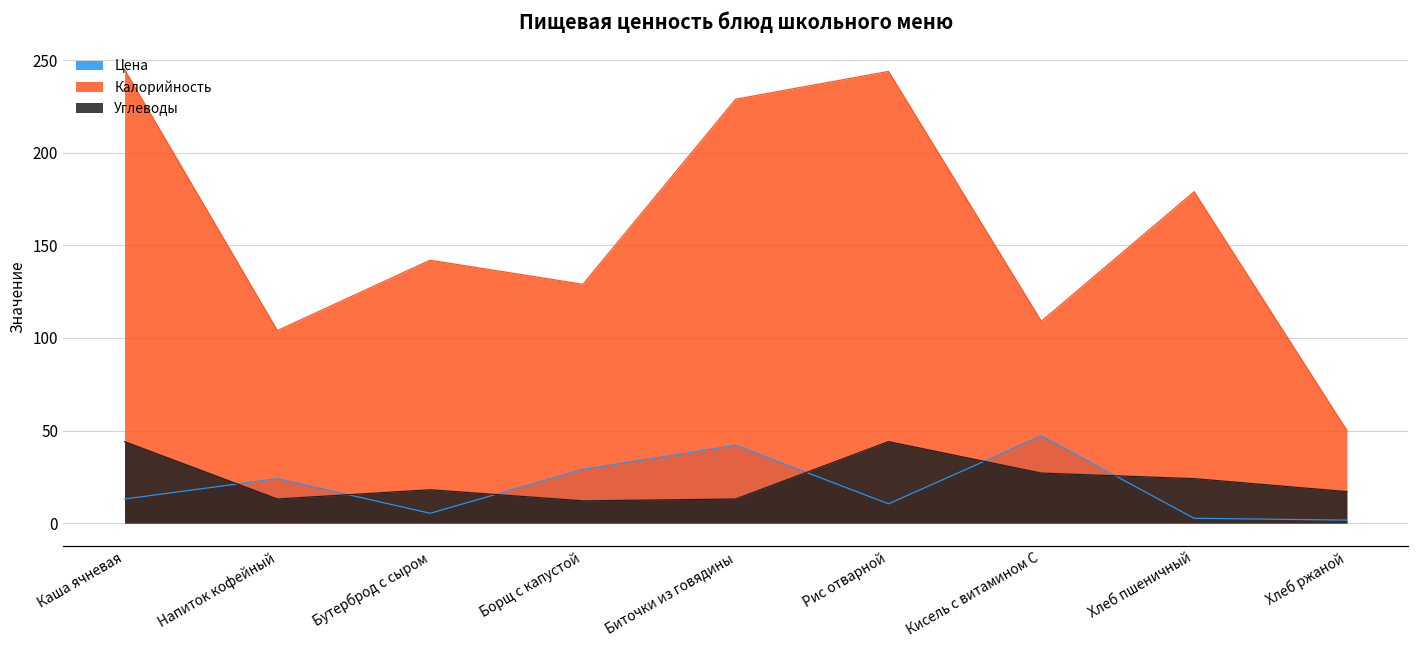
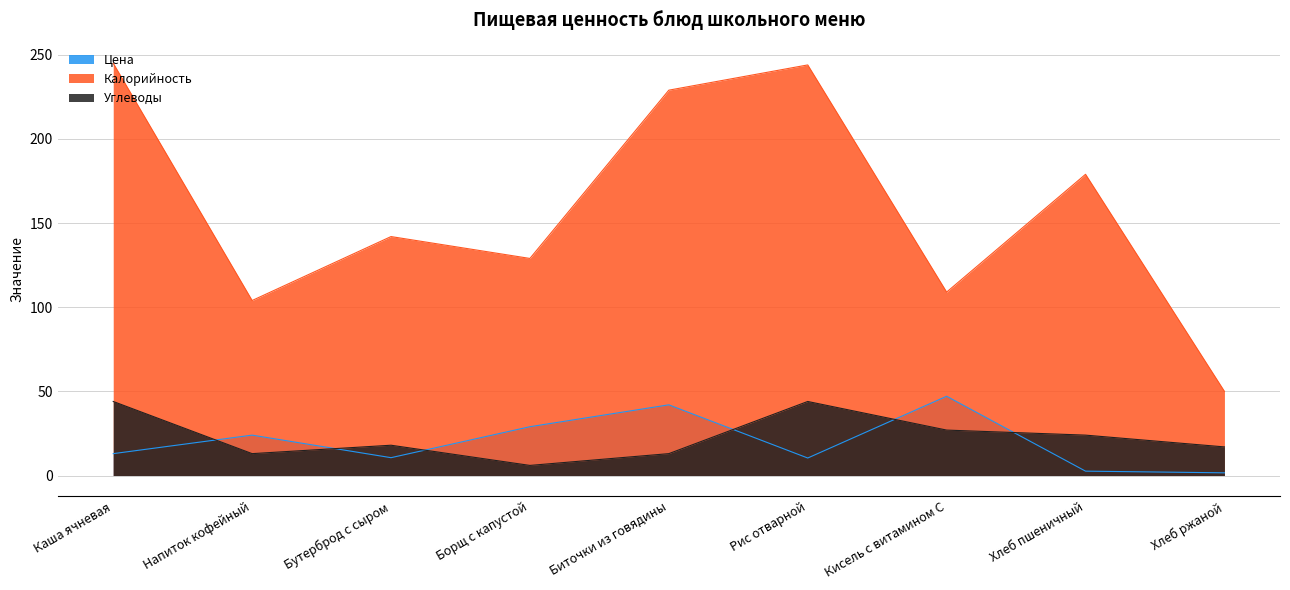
Цена, Бутерброд с сыром: 5 -> 11
Углеводы, Борщ с капустой: 12 -> 6
